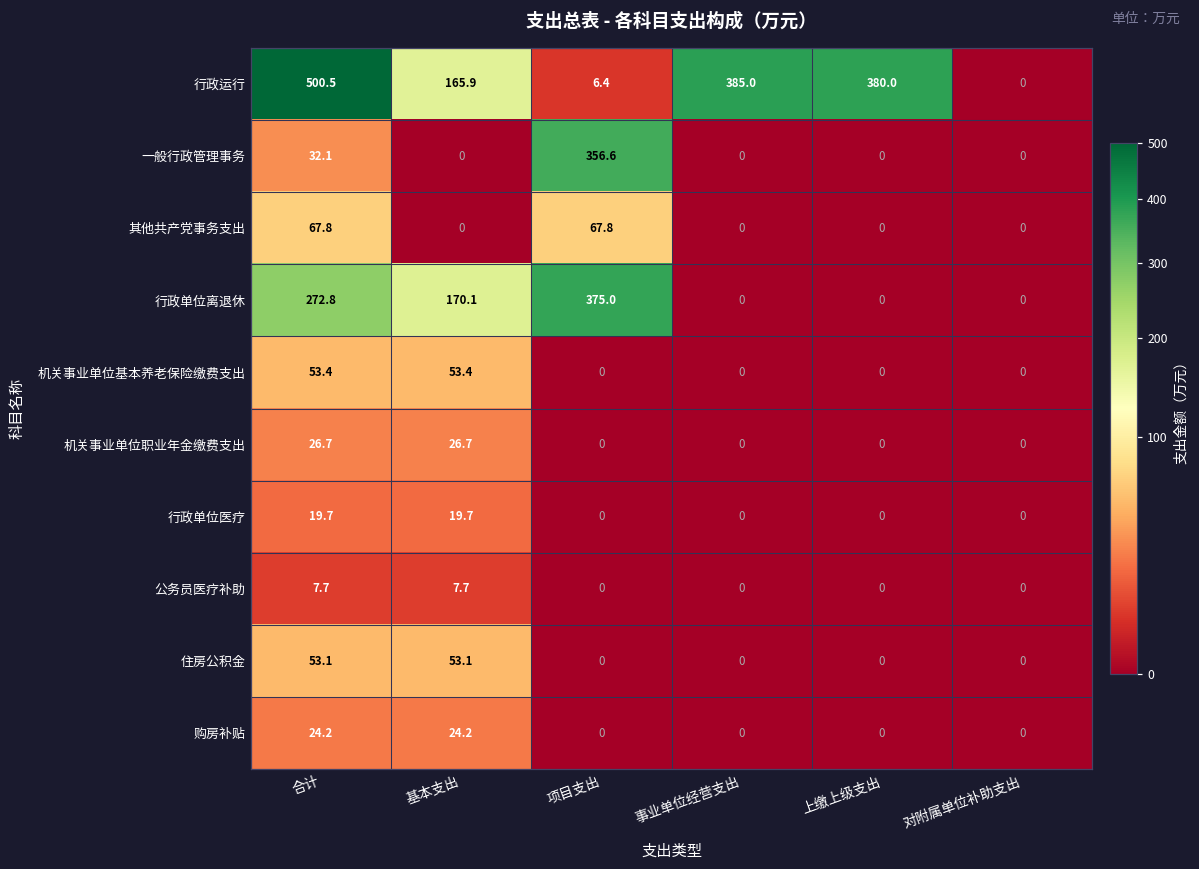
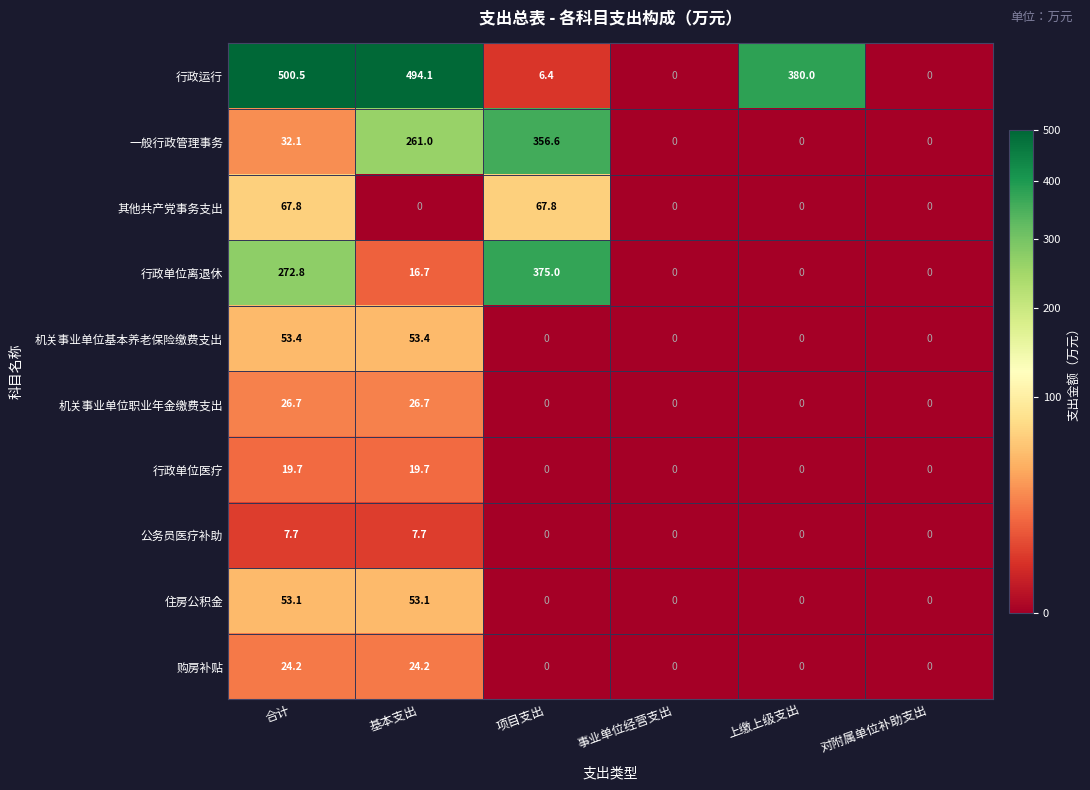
行政运行, 基本支出: 165.9 -> 494.1
行政运行, 事业单位经营支出: 385.0 -> 0
一般行政管理事务, 基本支出: 0 -> 261.0
行政单位离退休, 基本支出: 170.1 -> 16.7
